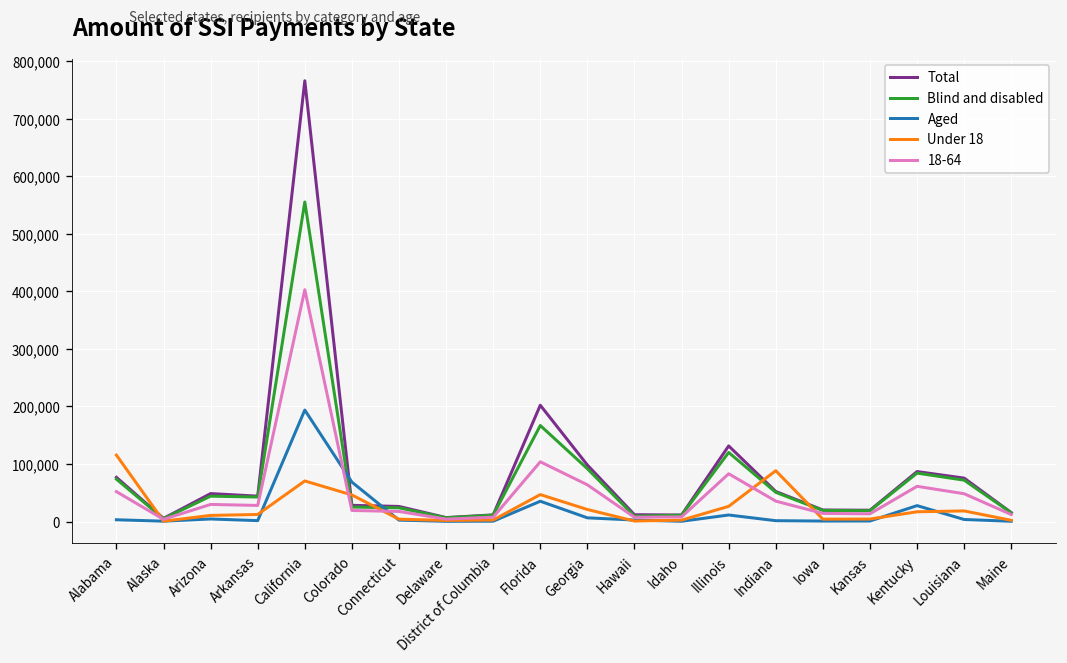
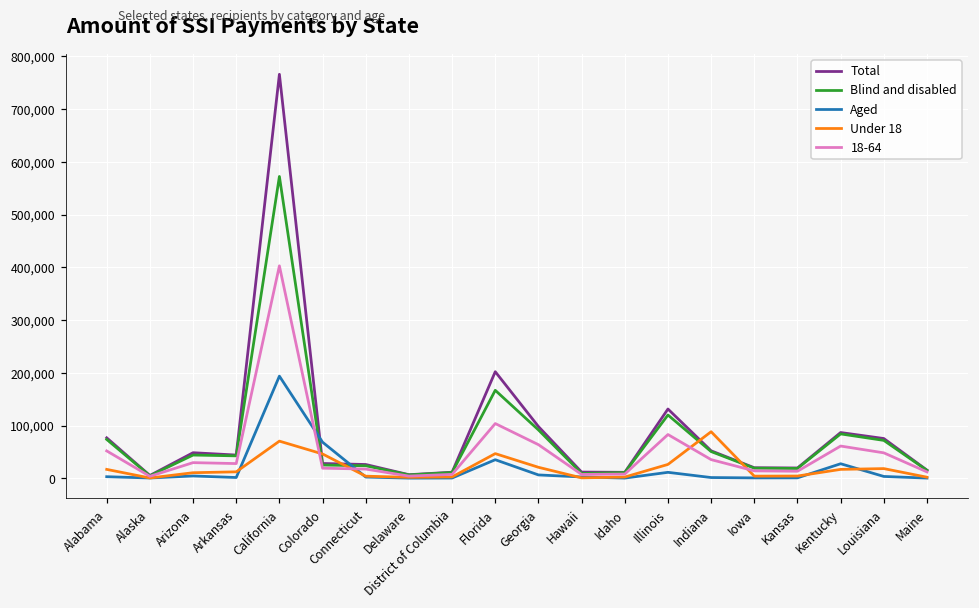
Under 18, Alabama: 120,000 -> 20,000
Blind and disabled, California: 560,000 -> 570,000
